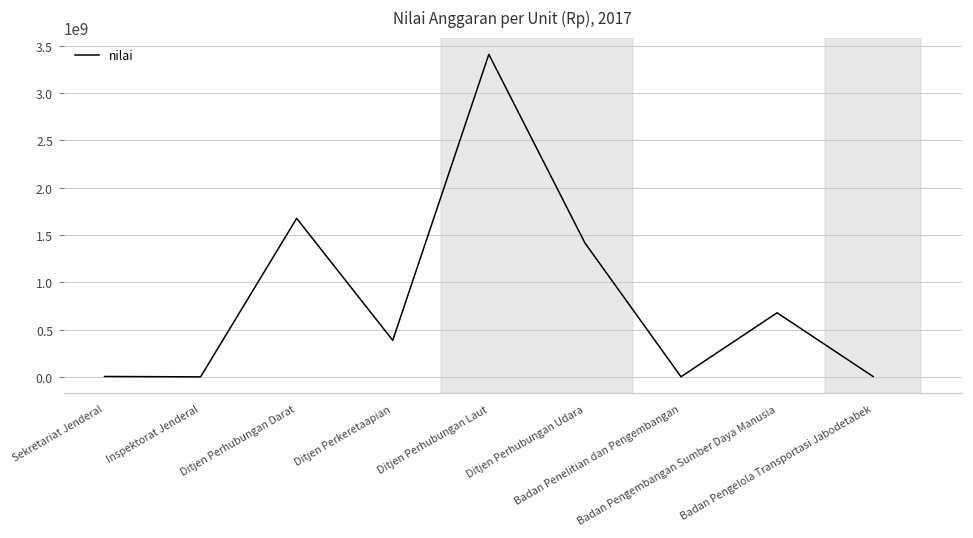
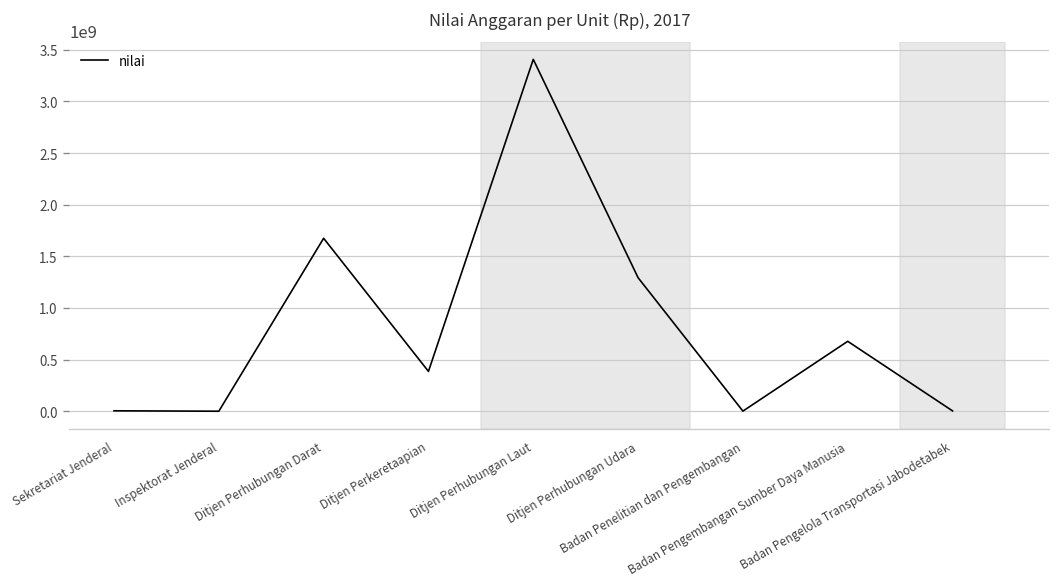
Ditjen Perhubungan Udara: 1400000000 -> 1300000000
